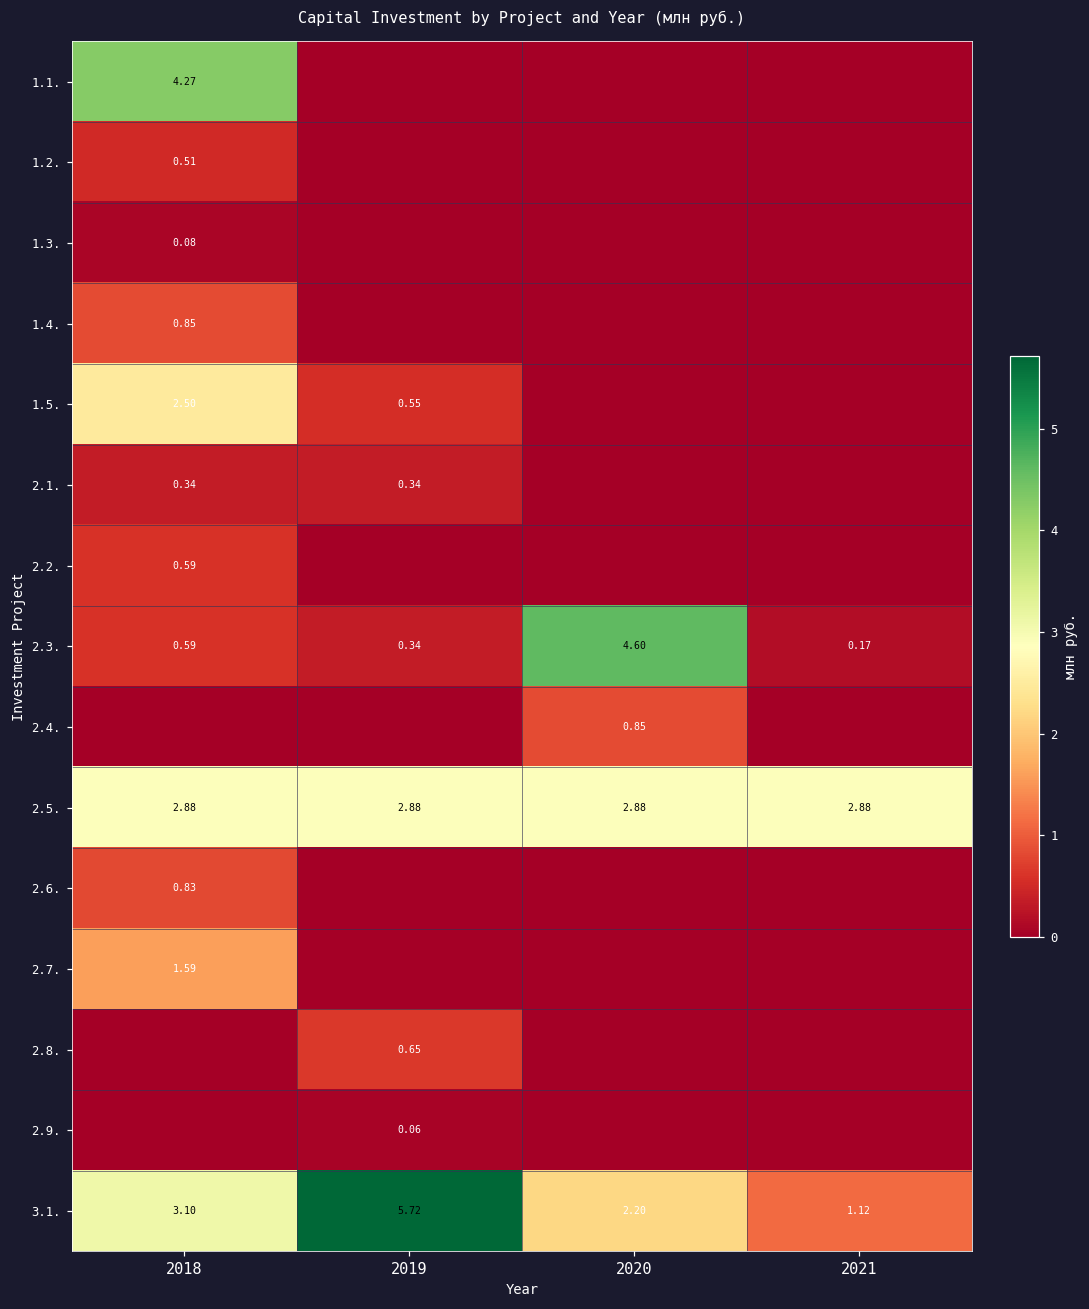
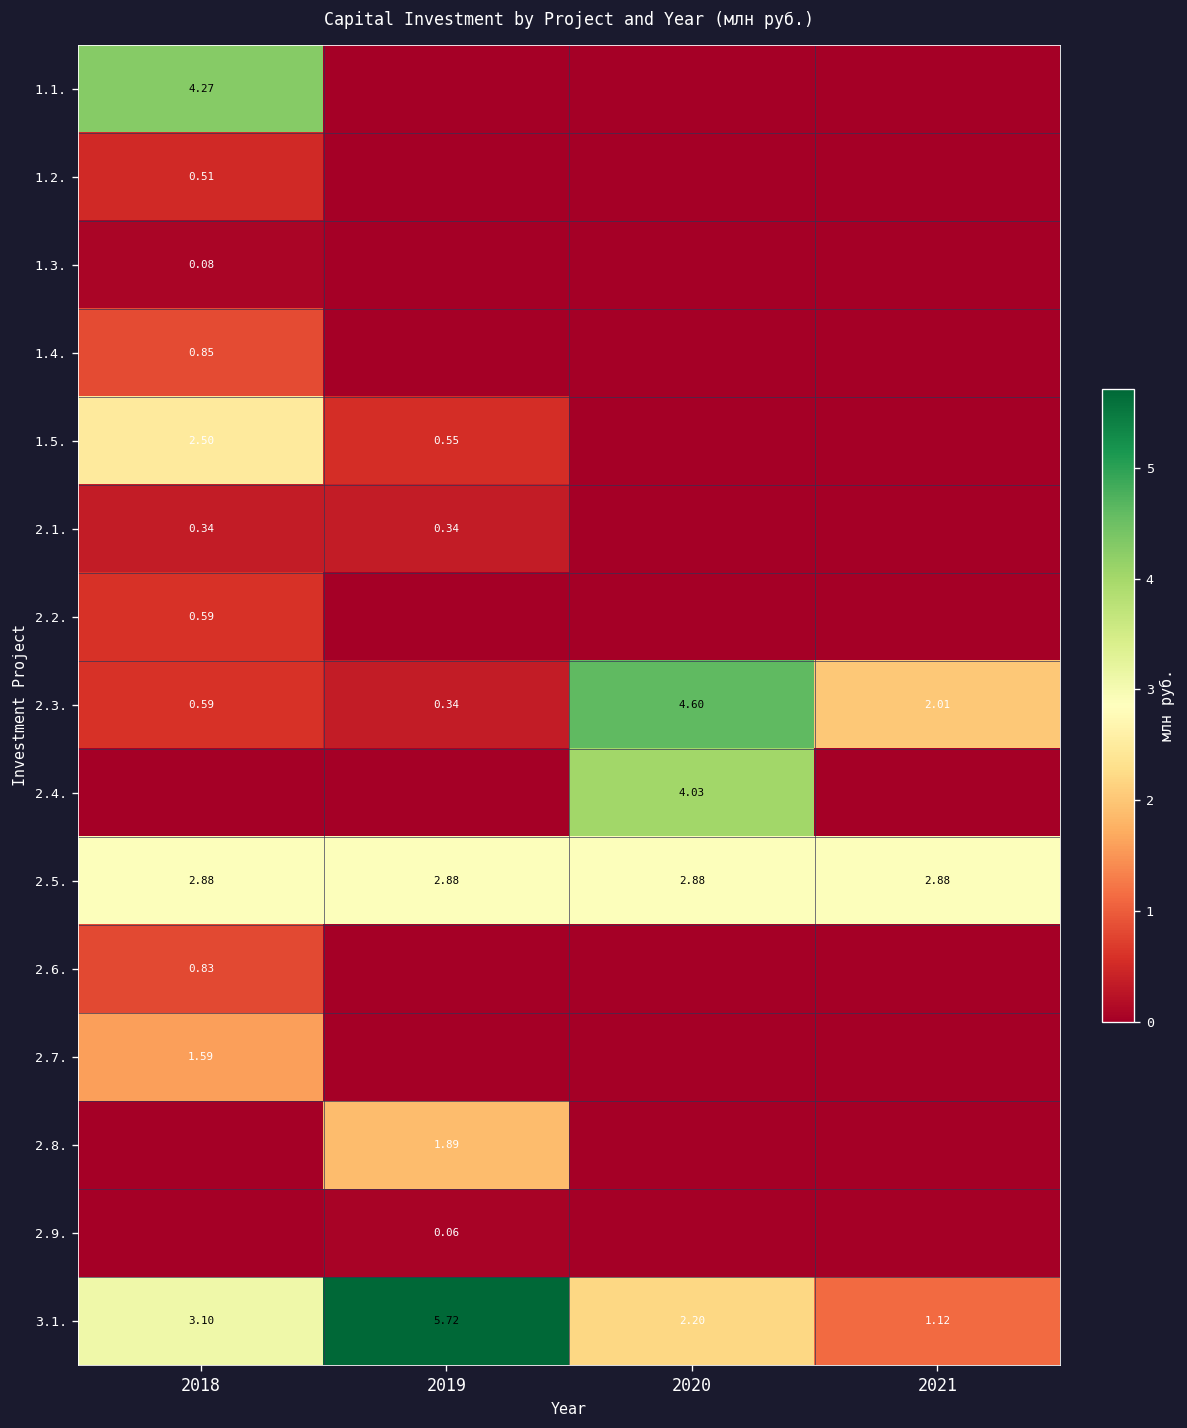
2.3., 2021: 0.17 -> 2.01
2.4., 2020: 0.85 -> 4.03
2.8., 2019: 0.65 -> 1.89
